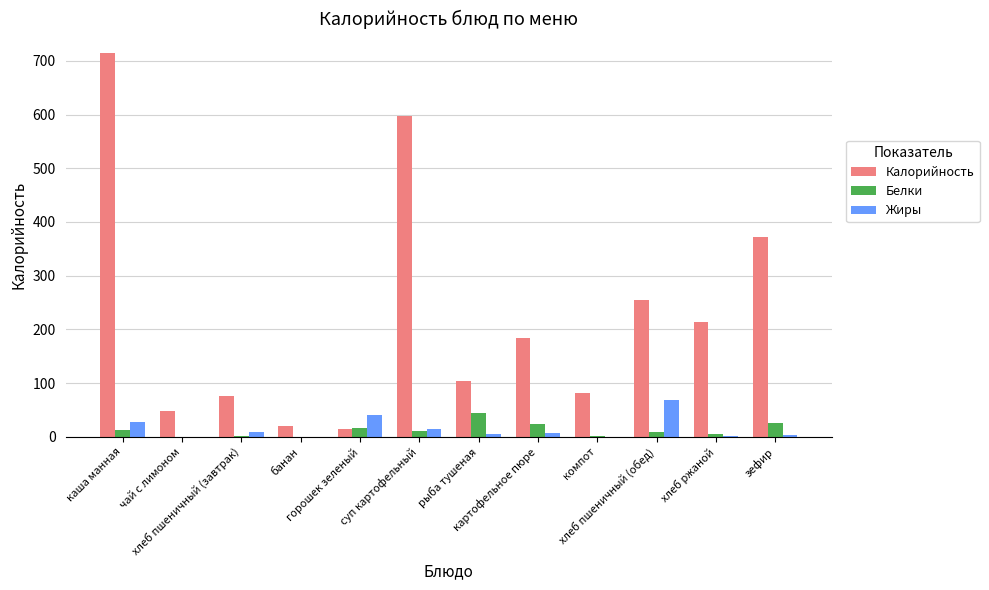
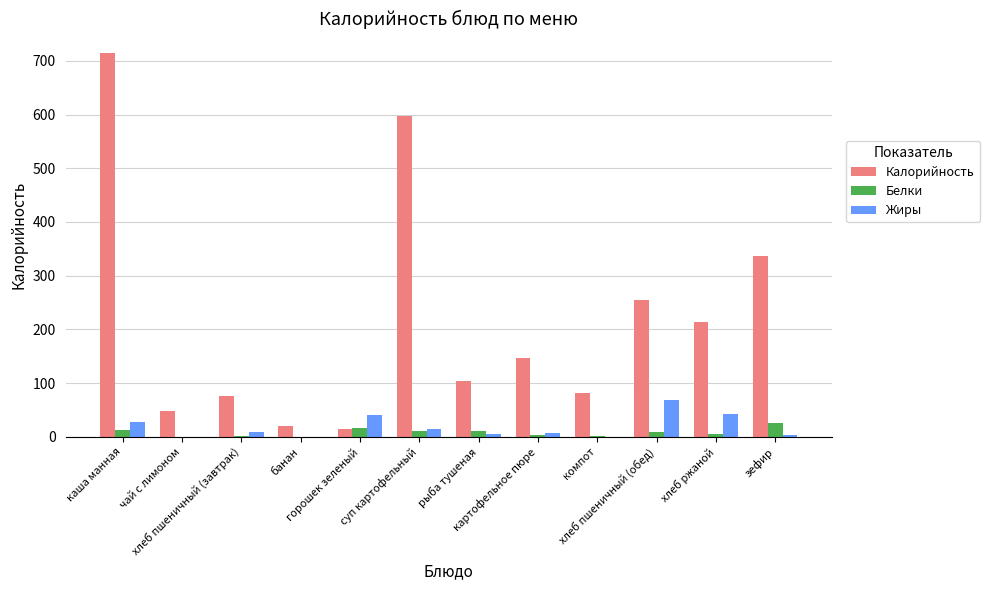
Белки, рыба тушеная: 40 -> 10
Калорийность, картофельное пюре: 180 -> 150
Белки, картофельное пюре: 20 -> 0
Жиры, хлеб ржаной: 0 -> 40
Калорийность, зефир: 370 -> 340
